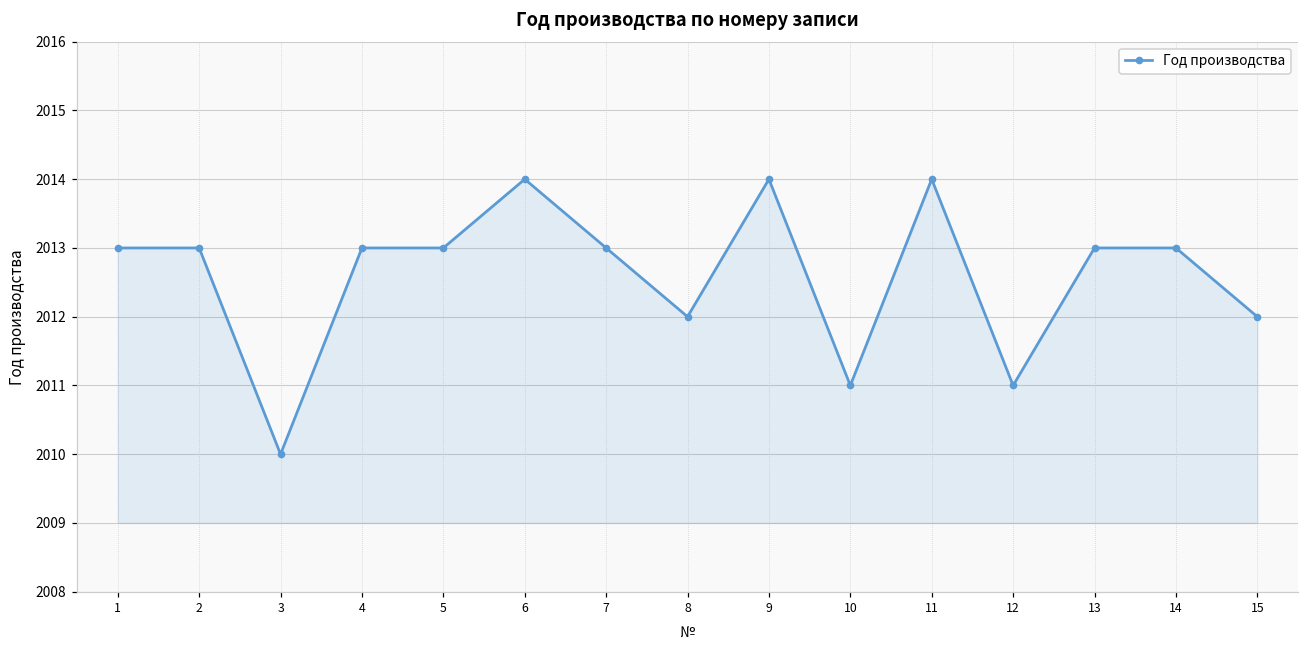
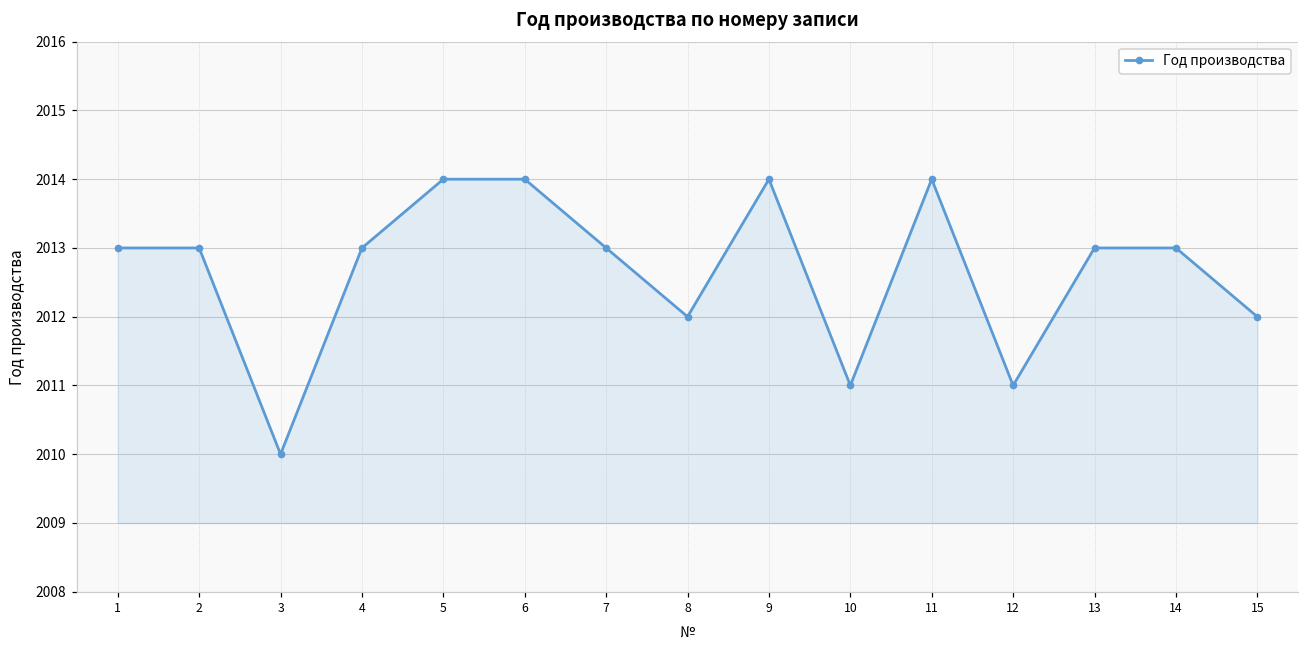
5: 2013 -> 2014
